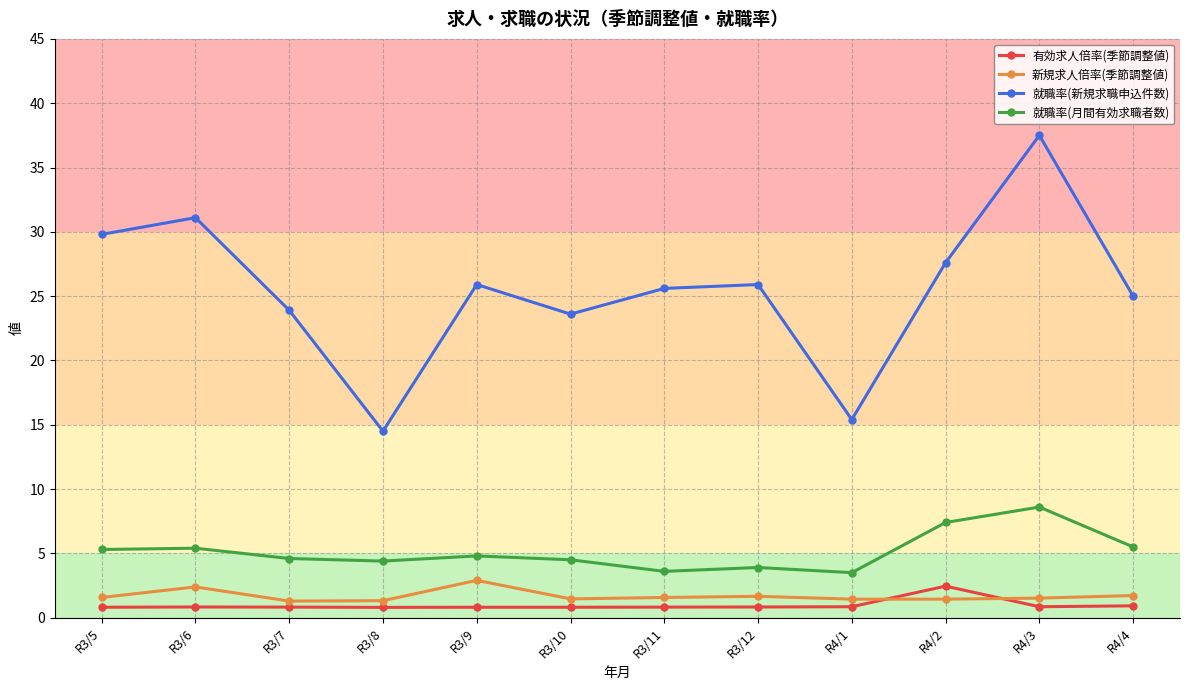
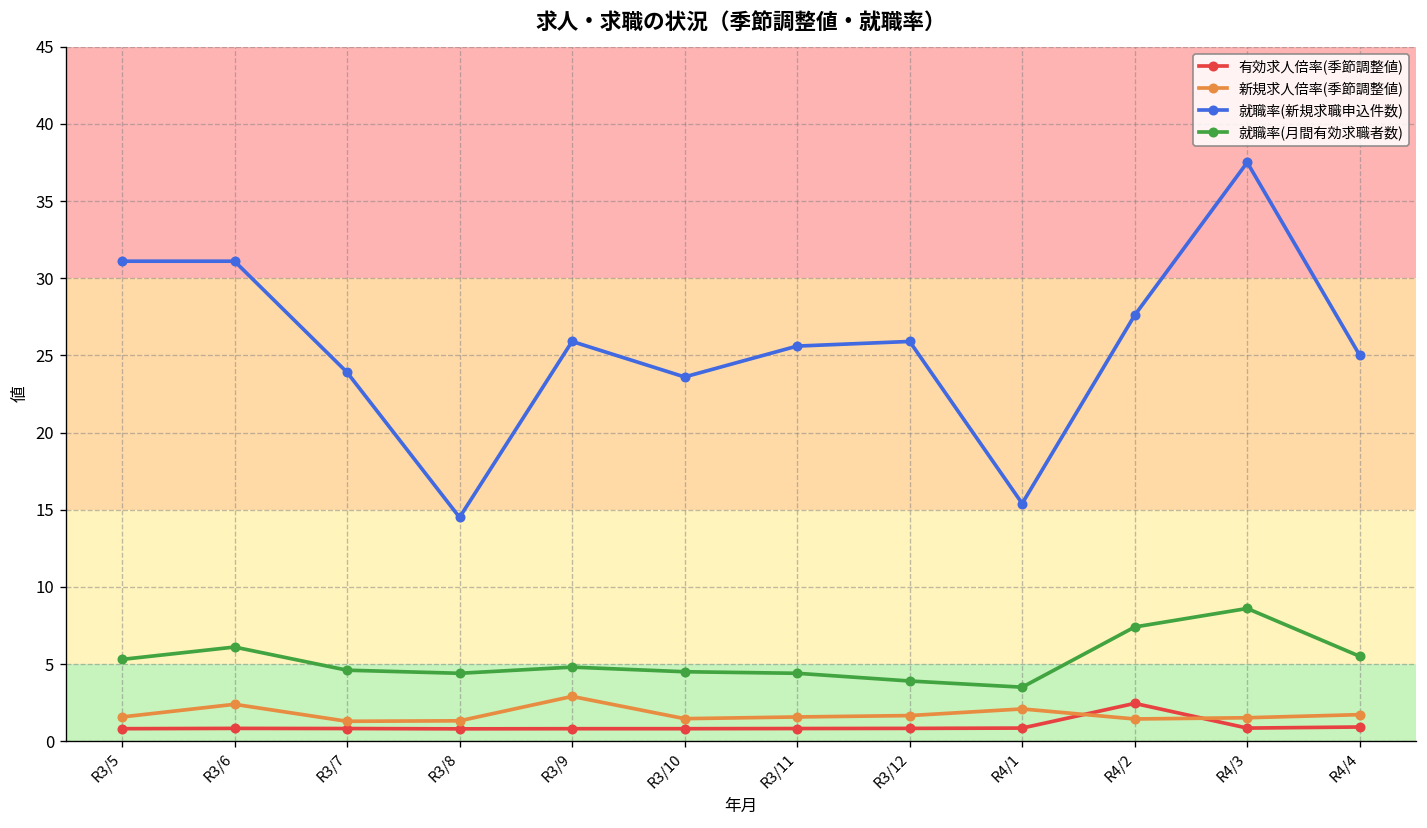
就職率(新規求職申込件数), R3/5: 29.8 -> 31.1
就職率(月間有効求職者数), R3/6: 5.4 -> 6.1
就職率(月間有効求職者数), R3/11: 3.6 -> 4.4
新規求人倍率(季節調整値), R4/1: 1.4 -> 2.1
